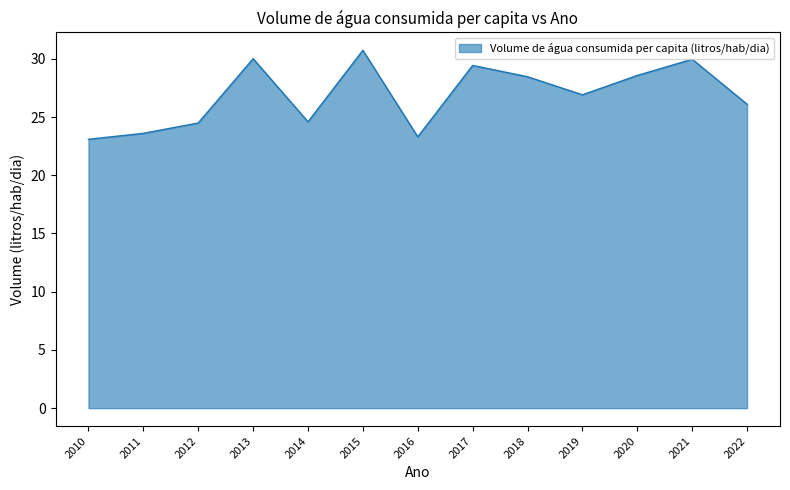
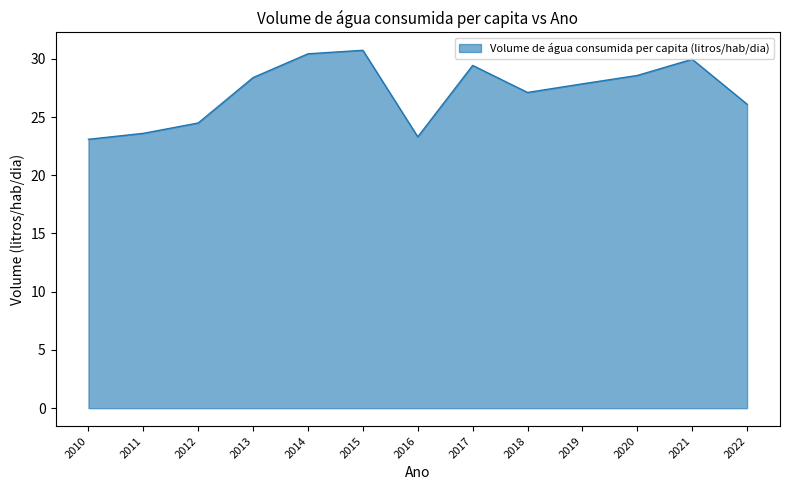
2013: 30.0 -> 28.4
2014: 24.6 -> 30.4
2018: 28.5 -> 27.1
2019: 26.9 -> 27.9
